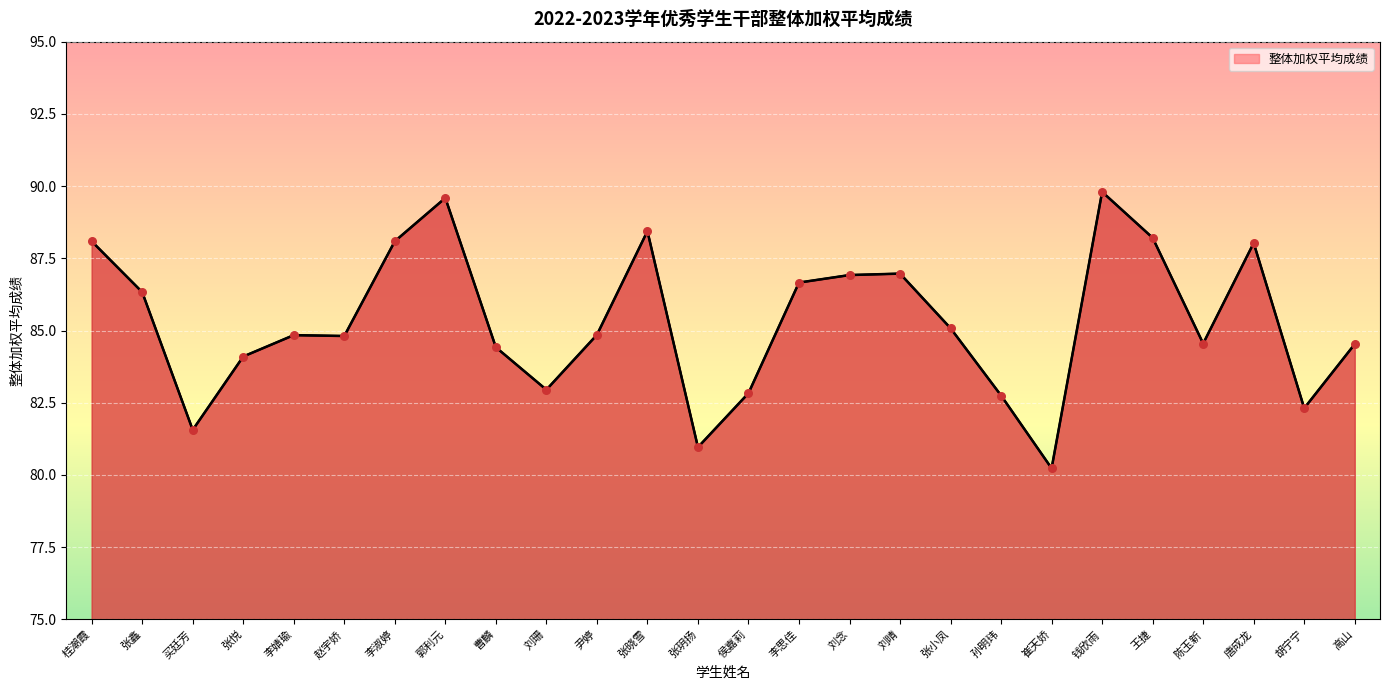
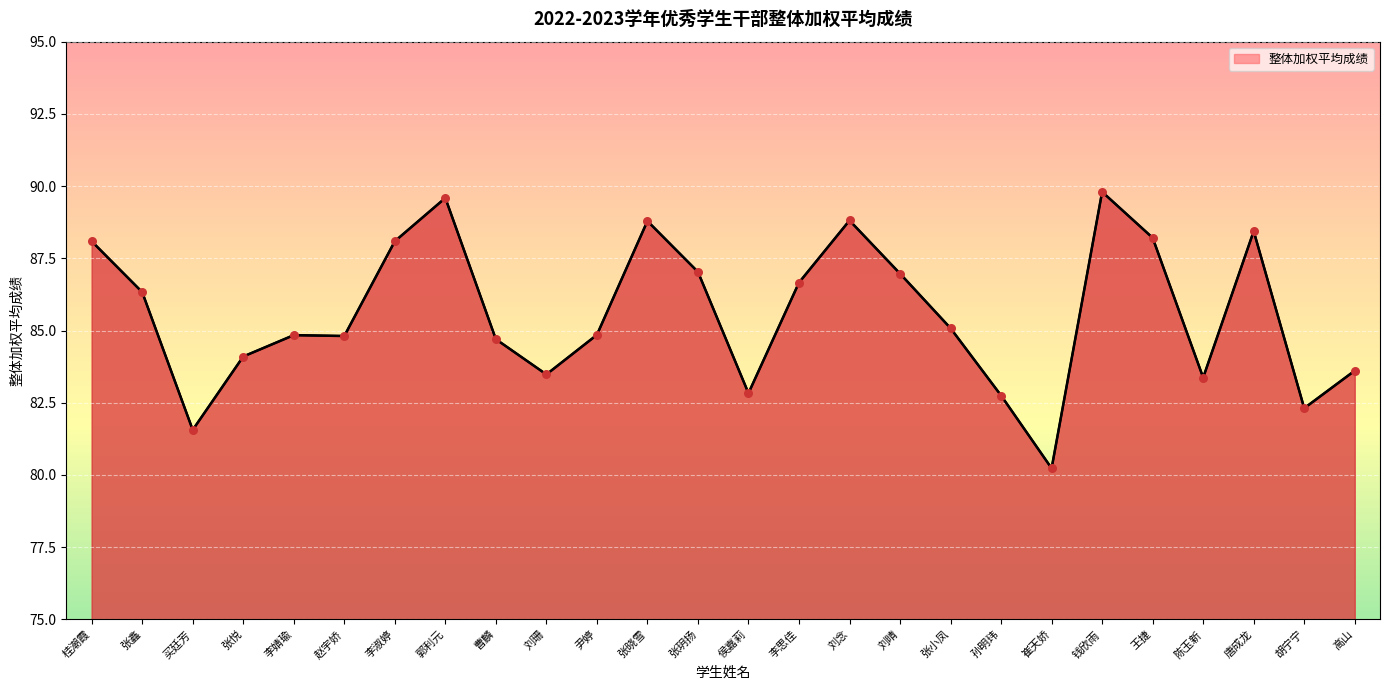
曹麟: 84.4 -> 84.7
刘珊: 83.0 -> 83.5
张晓雪: 88.4 -> 88.8
张玥扬: 81.0 -> 87.0
刘念: 86.9 -> 88.8
陈玉新: 84.6 -> 83.4
唐成龙: 88.0 -> 88.4
高山: 84.5 -> 83.6
